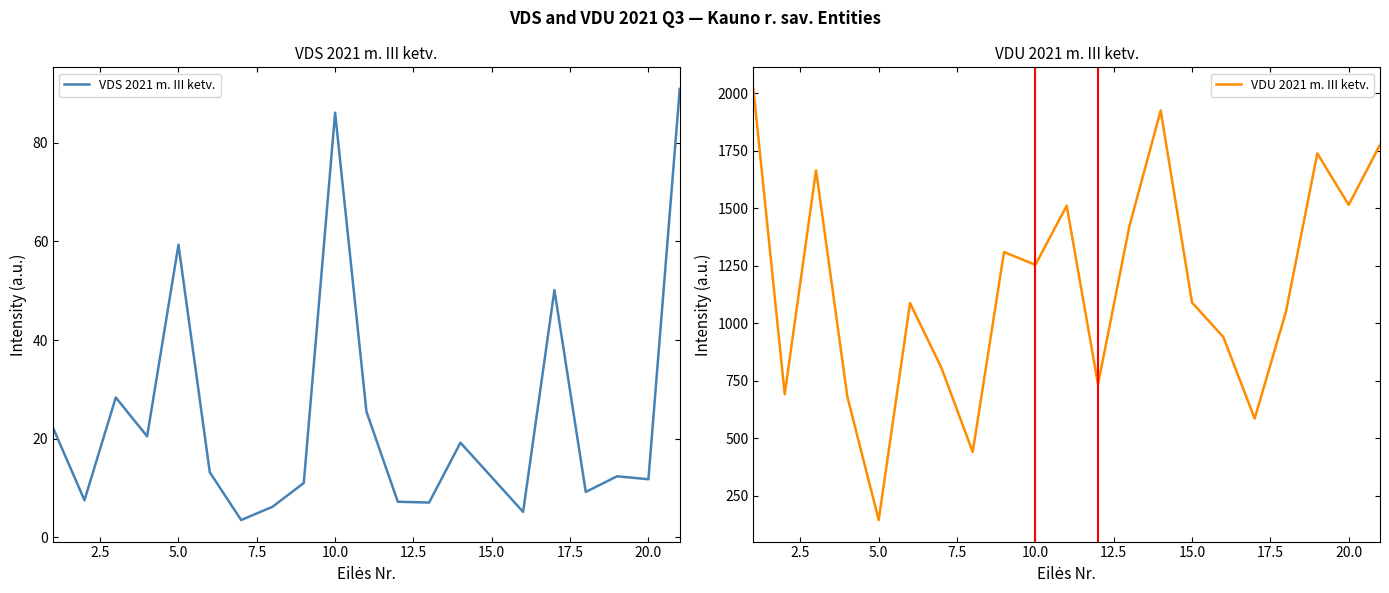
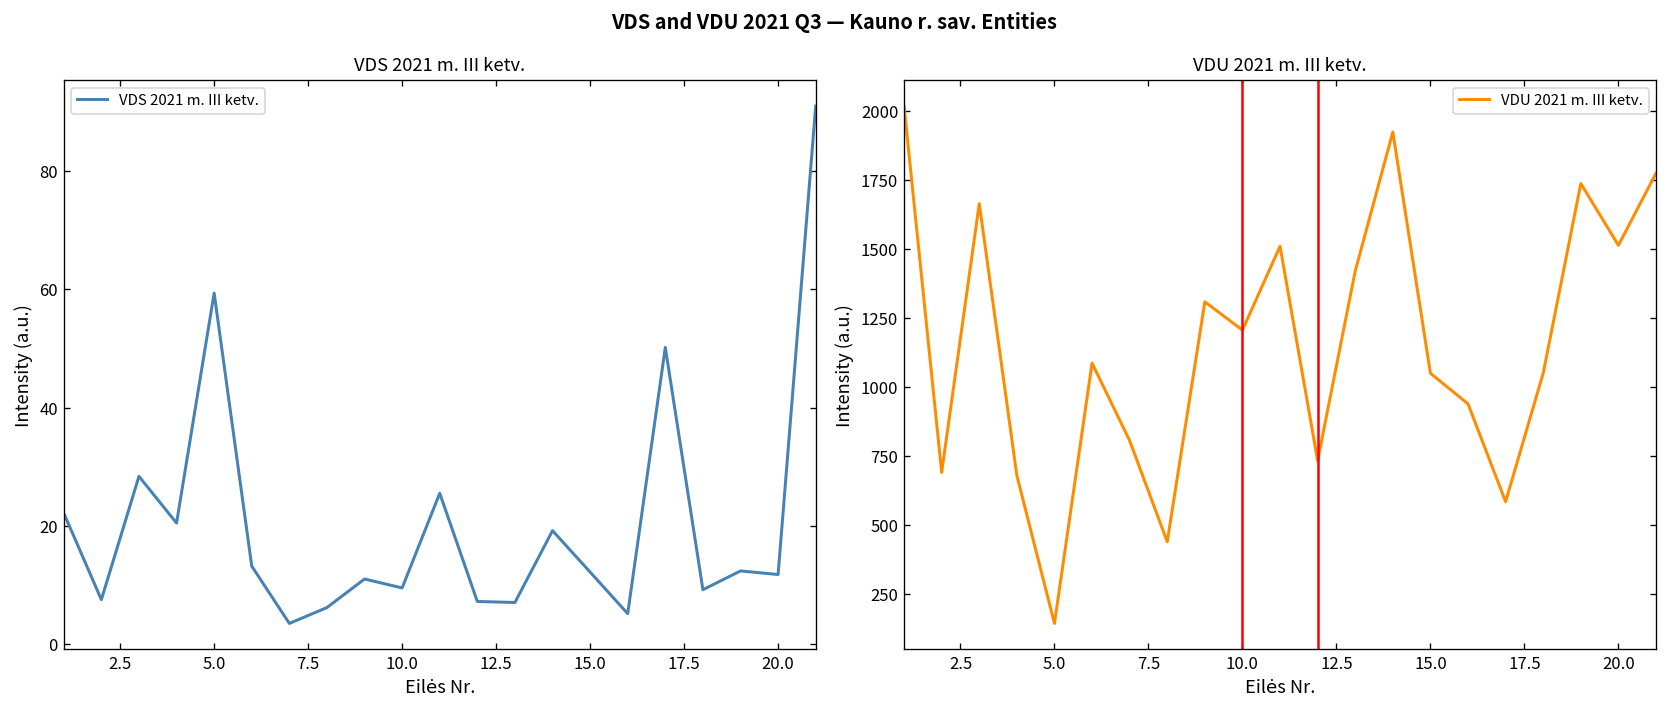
VDS 2021 m. III ketv., 10.0: 86 -> 10
VDU 2021 m. III ketv., 10.0: 1250 -> 1210
VDU 2021 m. III ketv., 15.0: 1090 -> 1050
